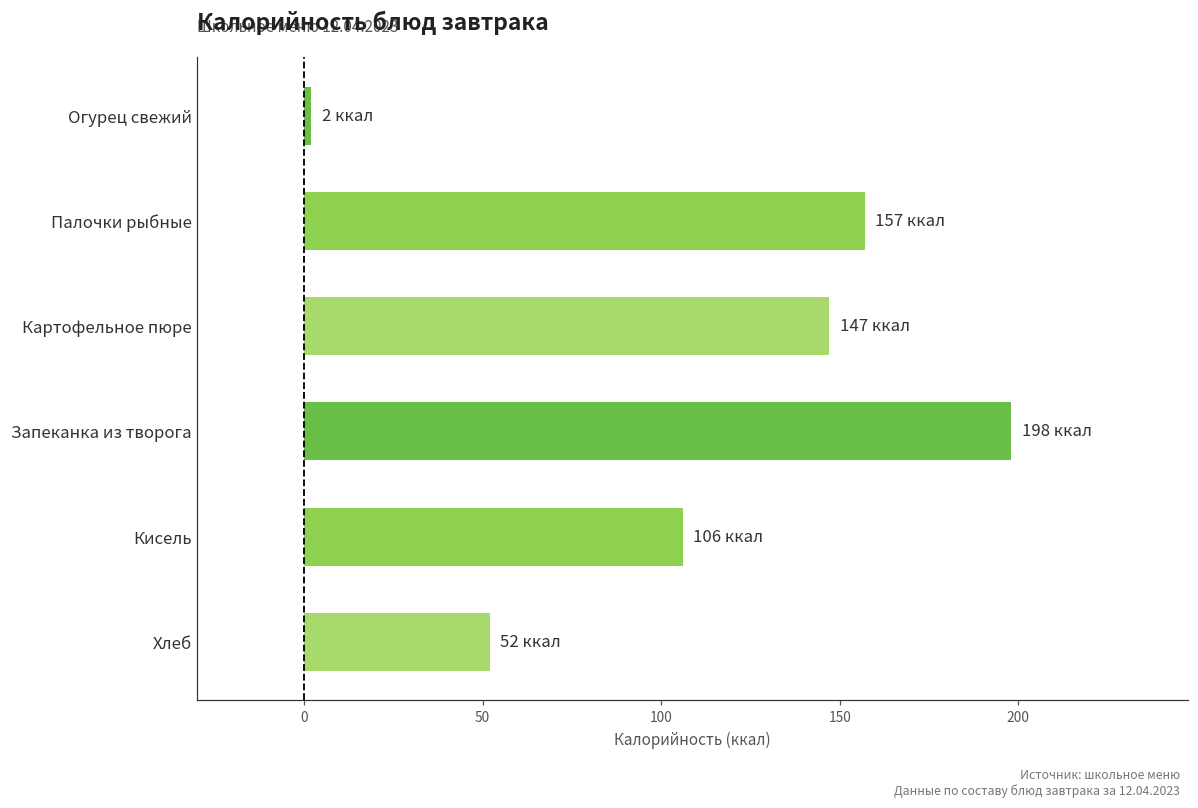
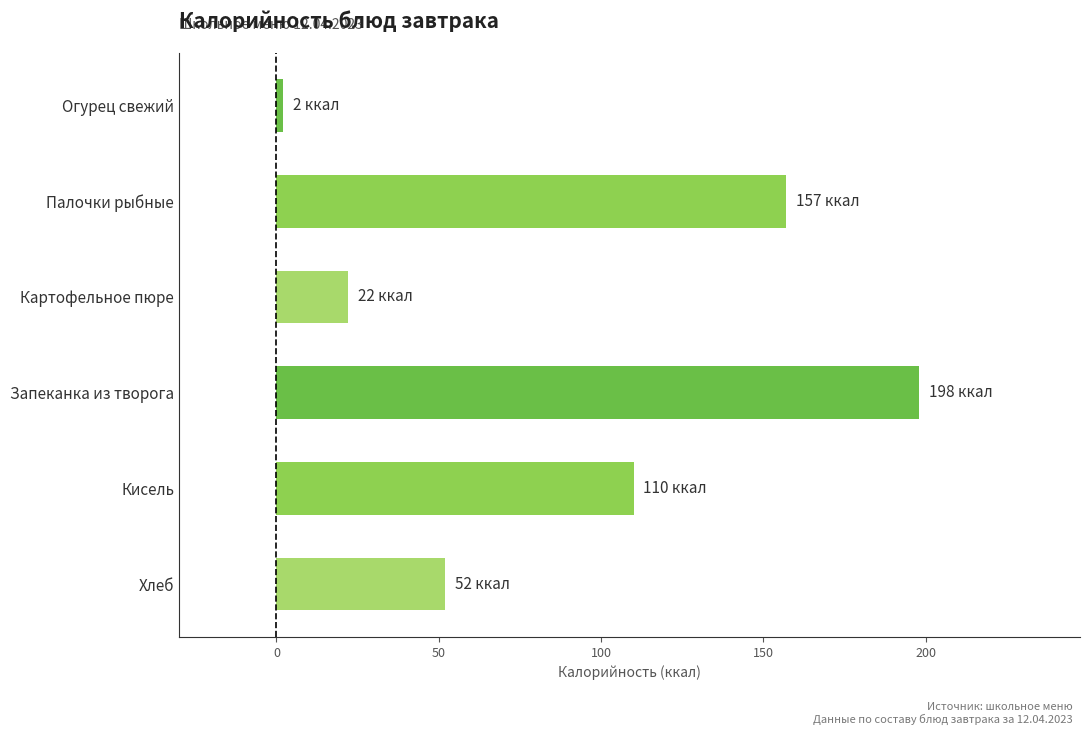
Картофельное пюре: 147 -> 22
Кисель: 106 -> 110
